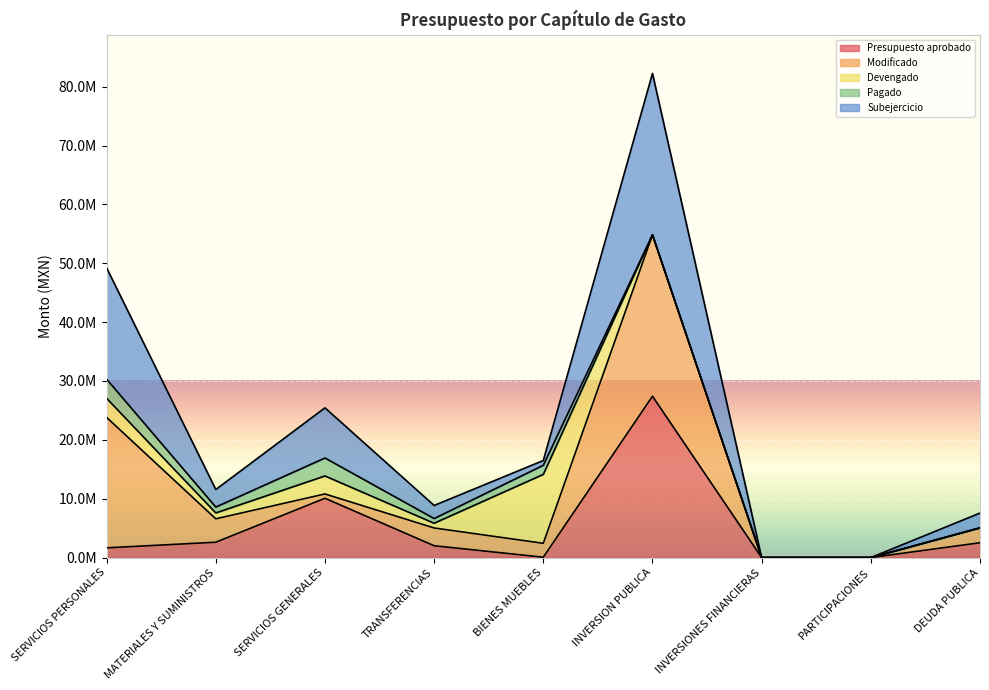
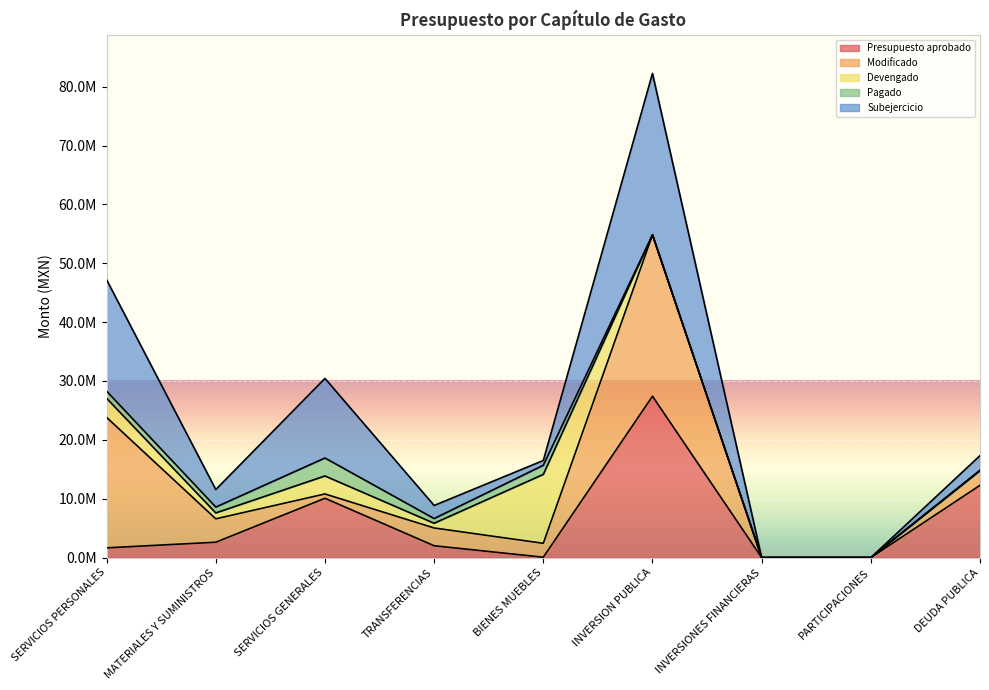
Pagado, SERVICIOS PERSONALES: 3000000 -> 1000000
Subejercicio, SERVICIOS GENERALES: 9000000 -> 14000000
Presupuesto aprobado, DEUDA PUBLICA: 3000000 -> 12000000
